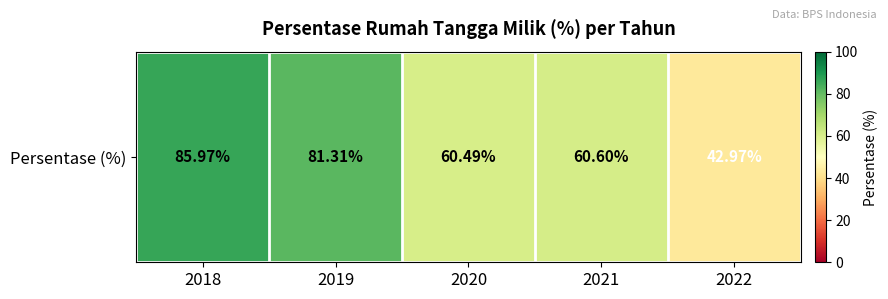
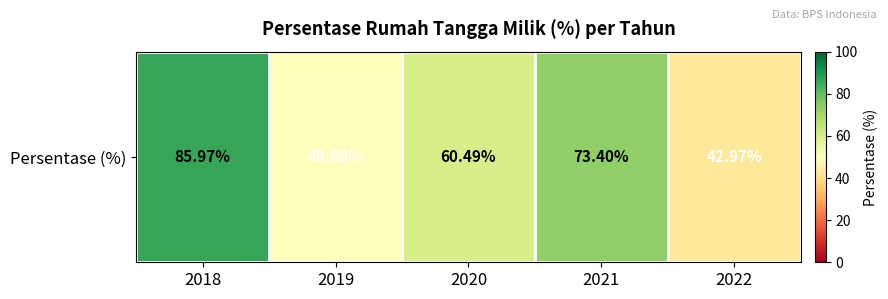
Persentase (%), 2019: 81.31% -> 49.68%
Persentase (%), 2021: 60.60% -> 73.40%
